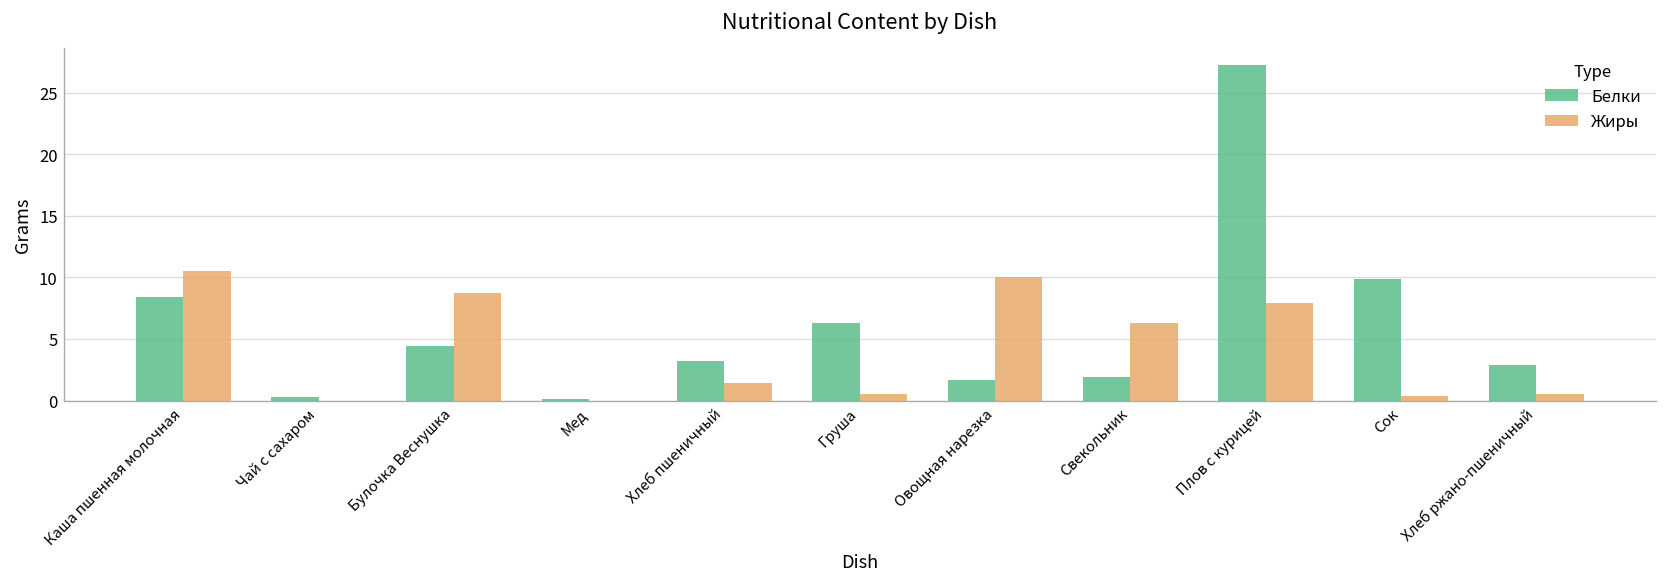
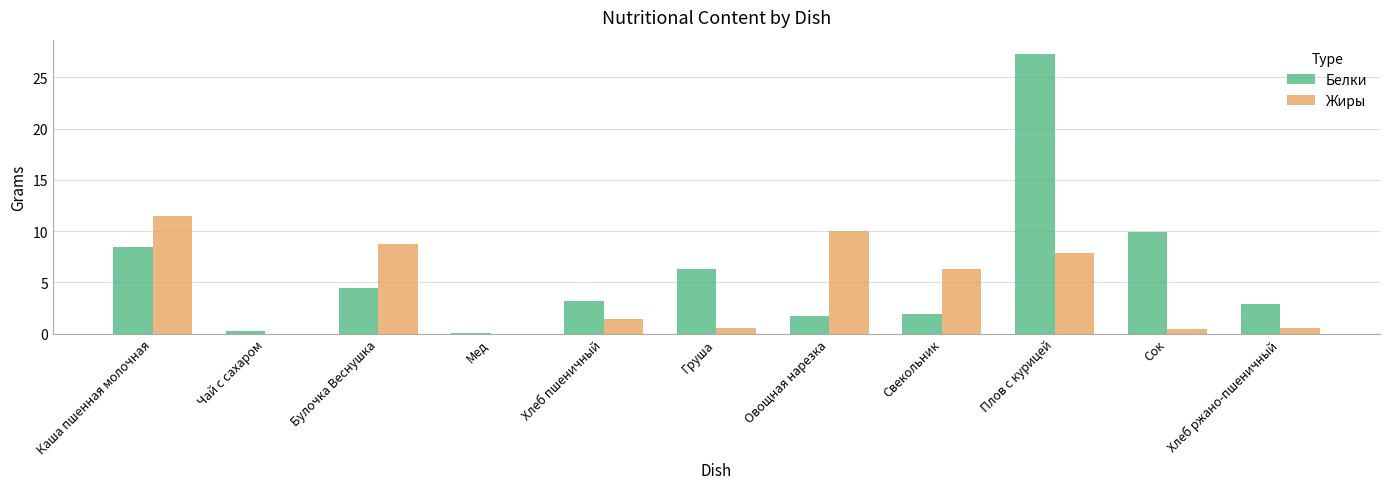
Жиры, Каша пшенная молочная: 10.5 -> 11.5
